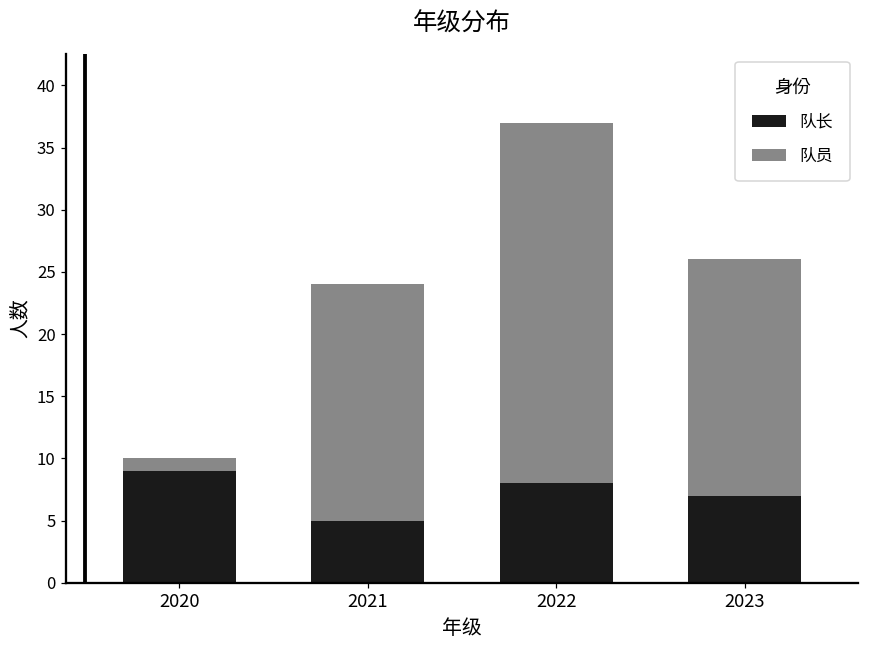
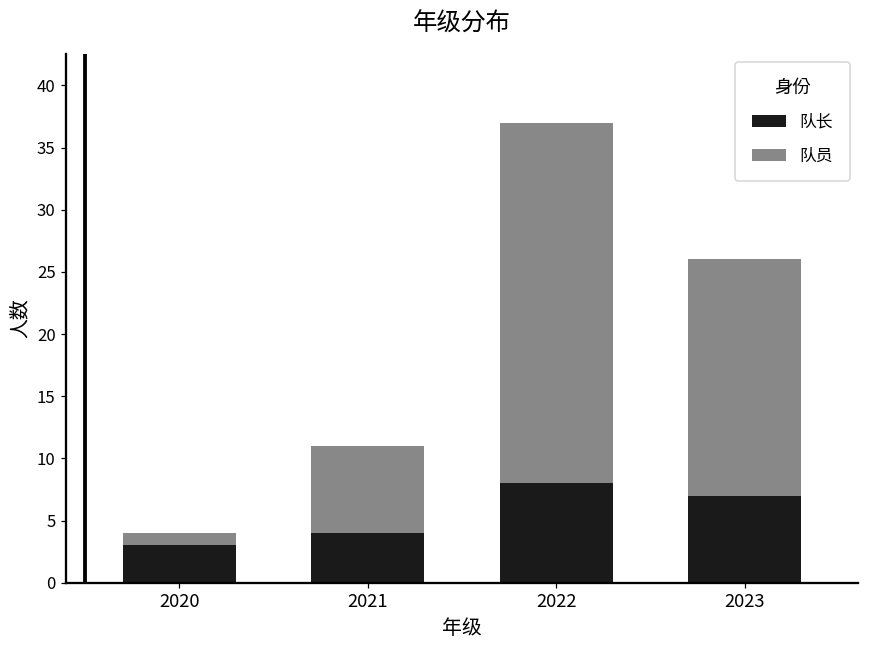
队长, 2020: 9 -> 3
队长, 2021: 5 -> 4
队员, 2021: 19 -> 7
